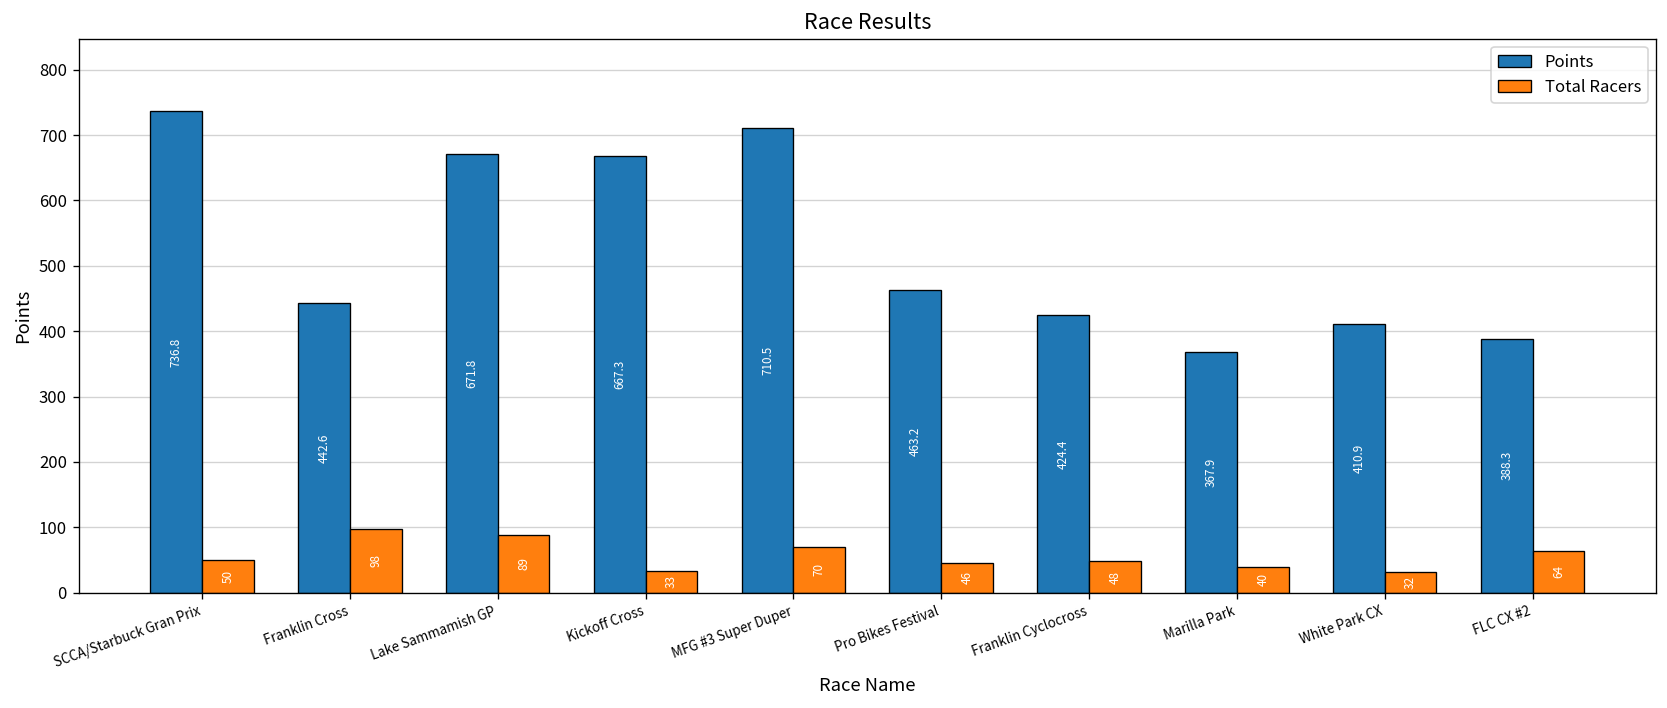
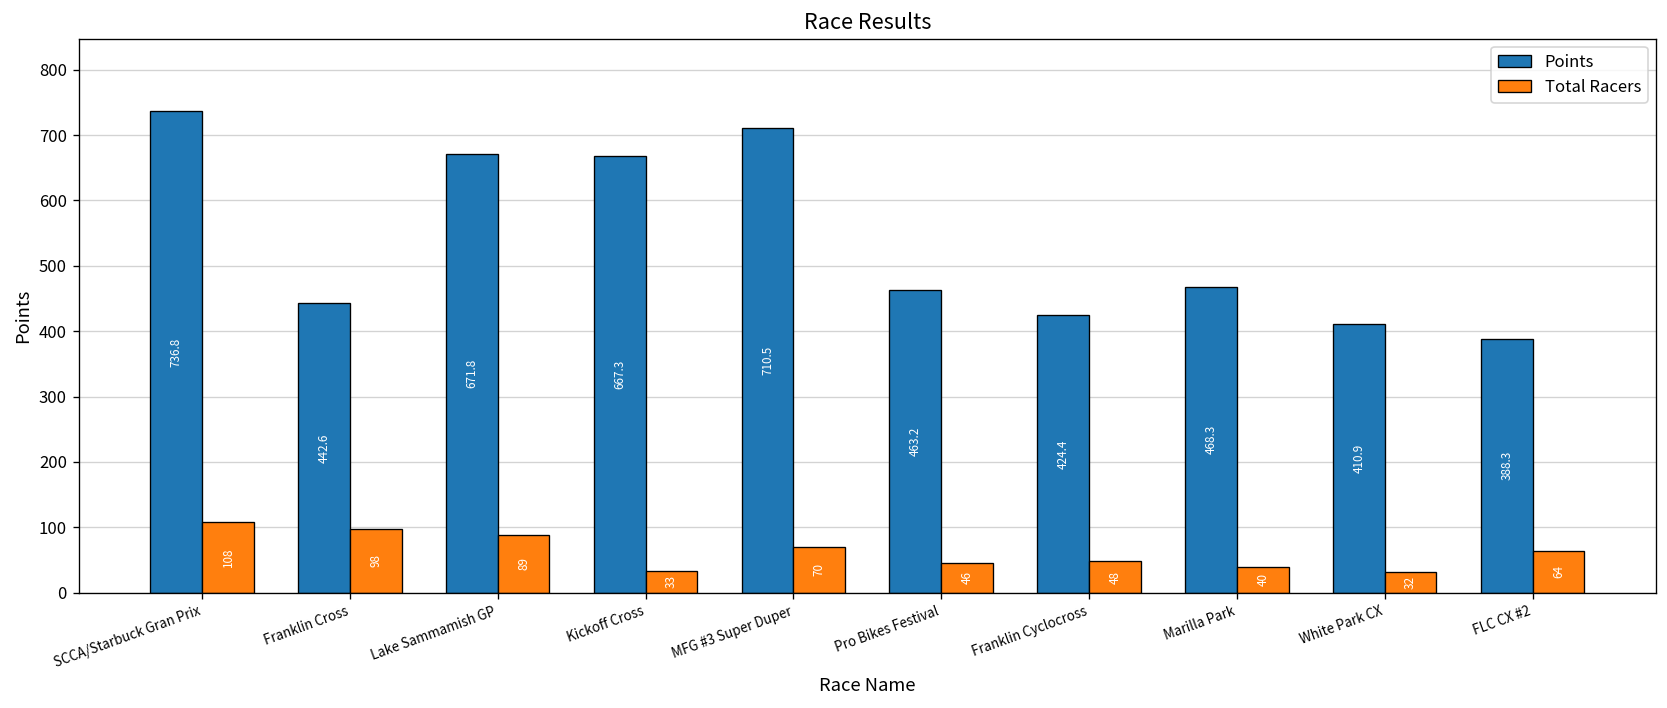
Total Racers, SCCA/Starbuck Gran Prix: 50 -> 108
Points, Marilla Park: 367.9 -> 468.3
